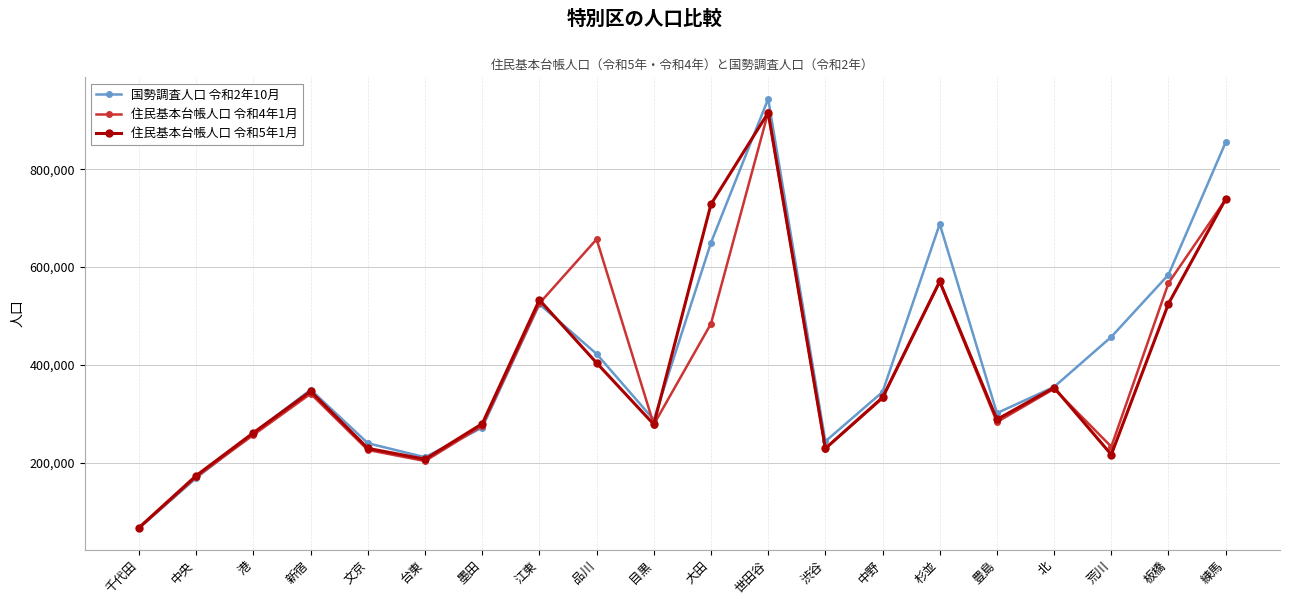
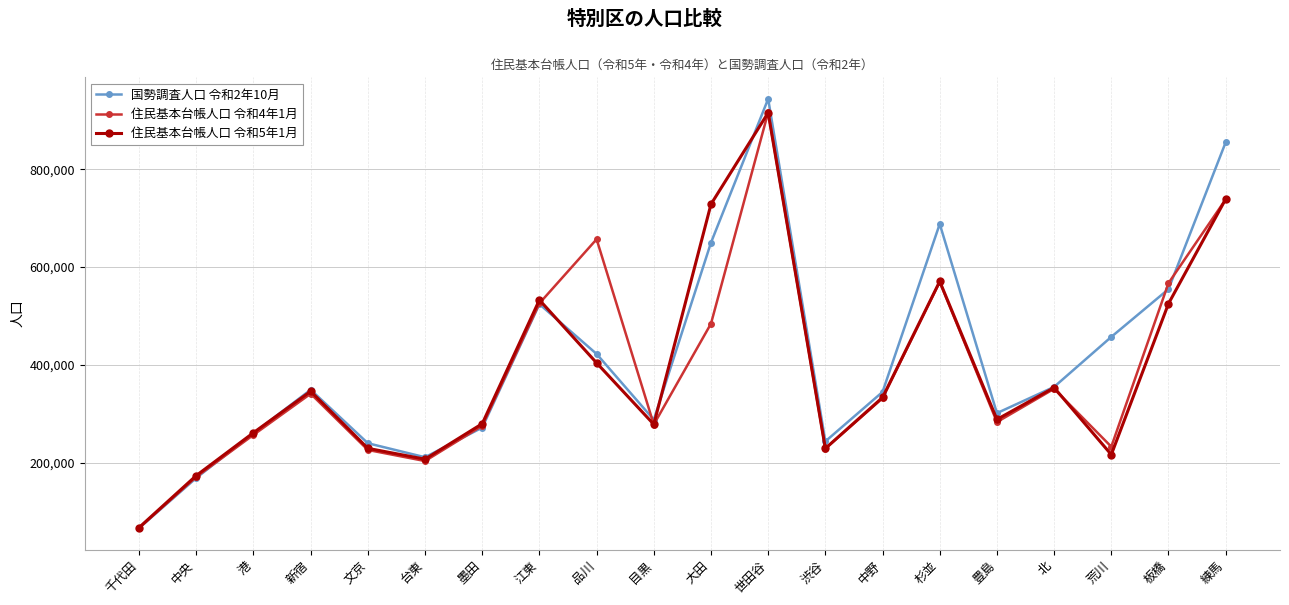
国勢調査人口 令和2年10月, 板橋: 580,000 -> 550,000
